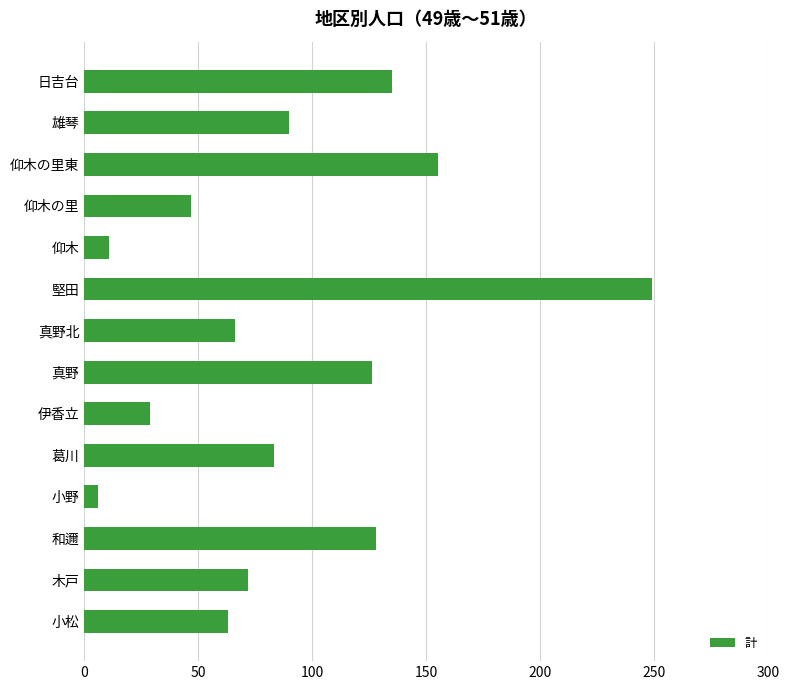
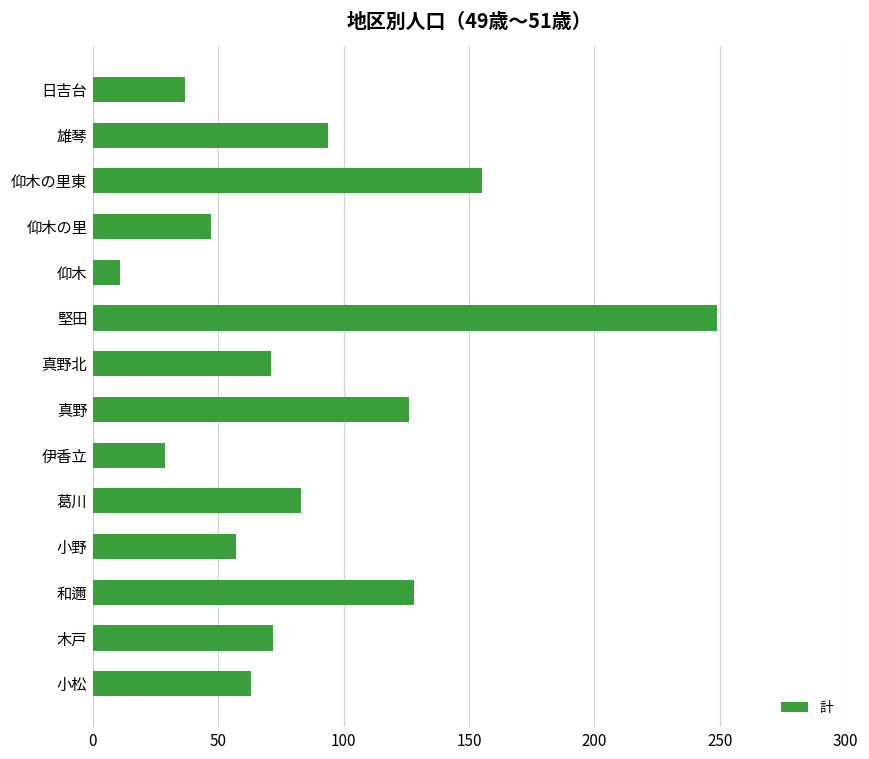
日吉台: 135 -> 37
雄琴: 90 -> 94
真野北: 66 -> 71
小野: 6 -> 57
